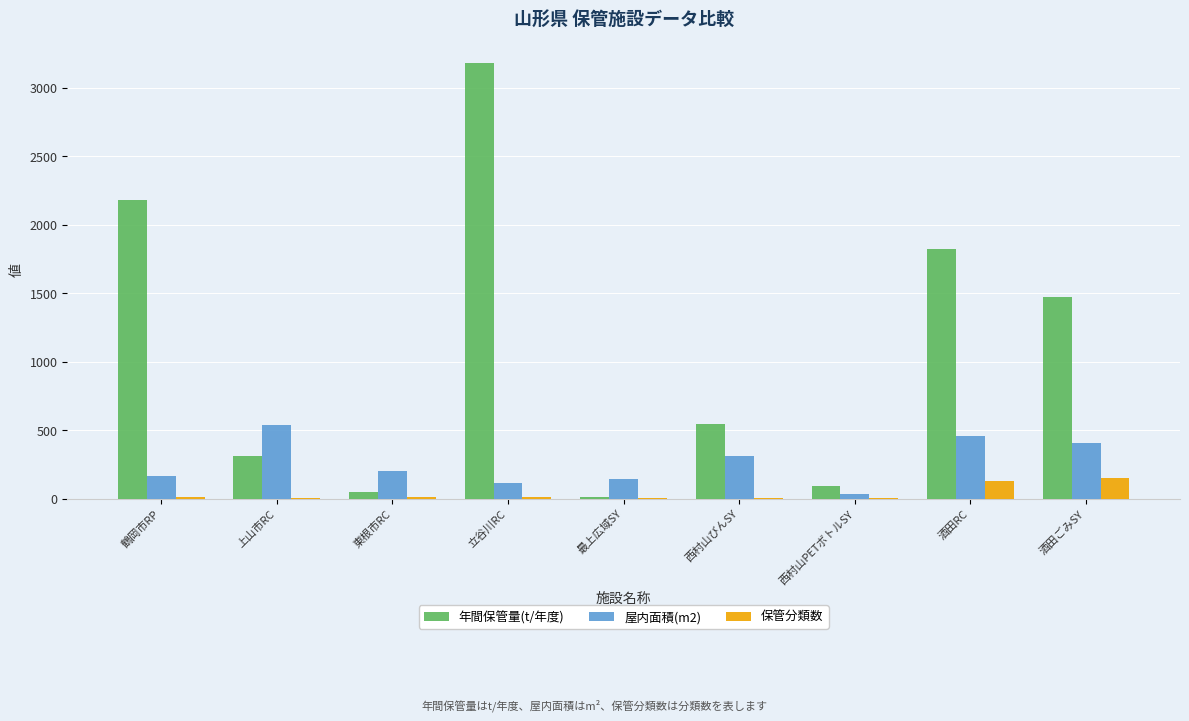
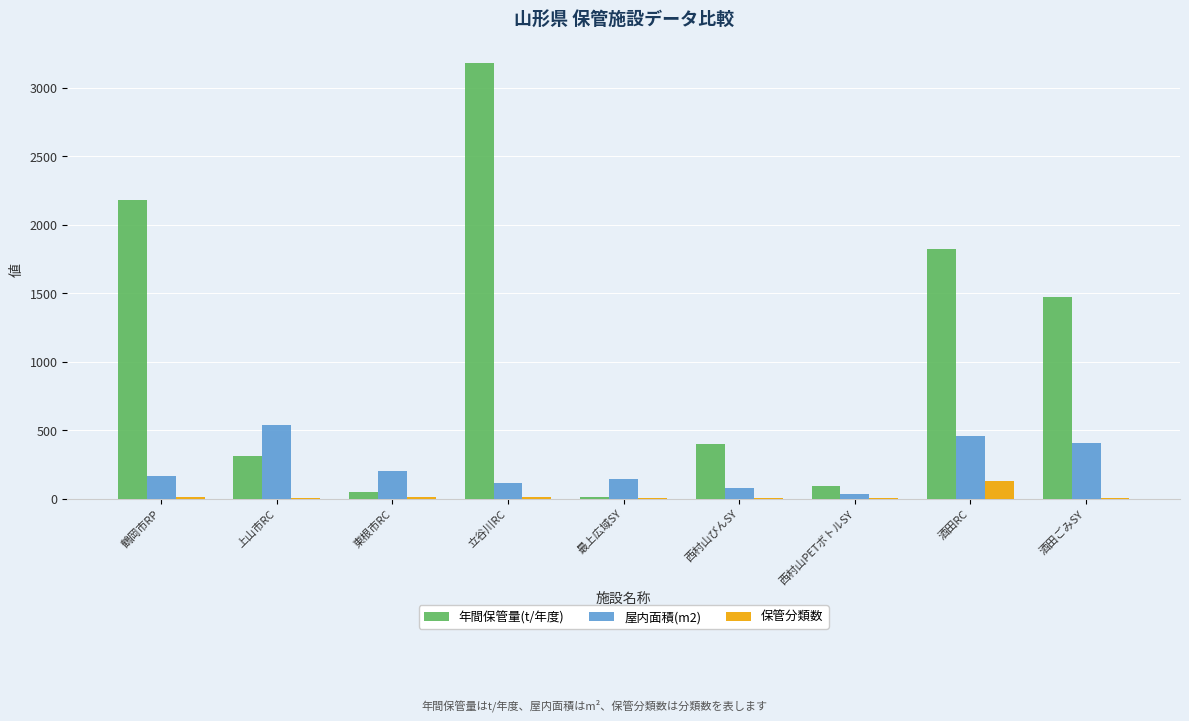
年間保管量(t/年度), 西村山びんSY: 540 -> 400
屋内面積(m2), 西村山びんSY: 310 -> 80
保管分類数, 酒田ごみSY: 150 -> 0
